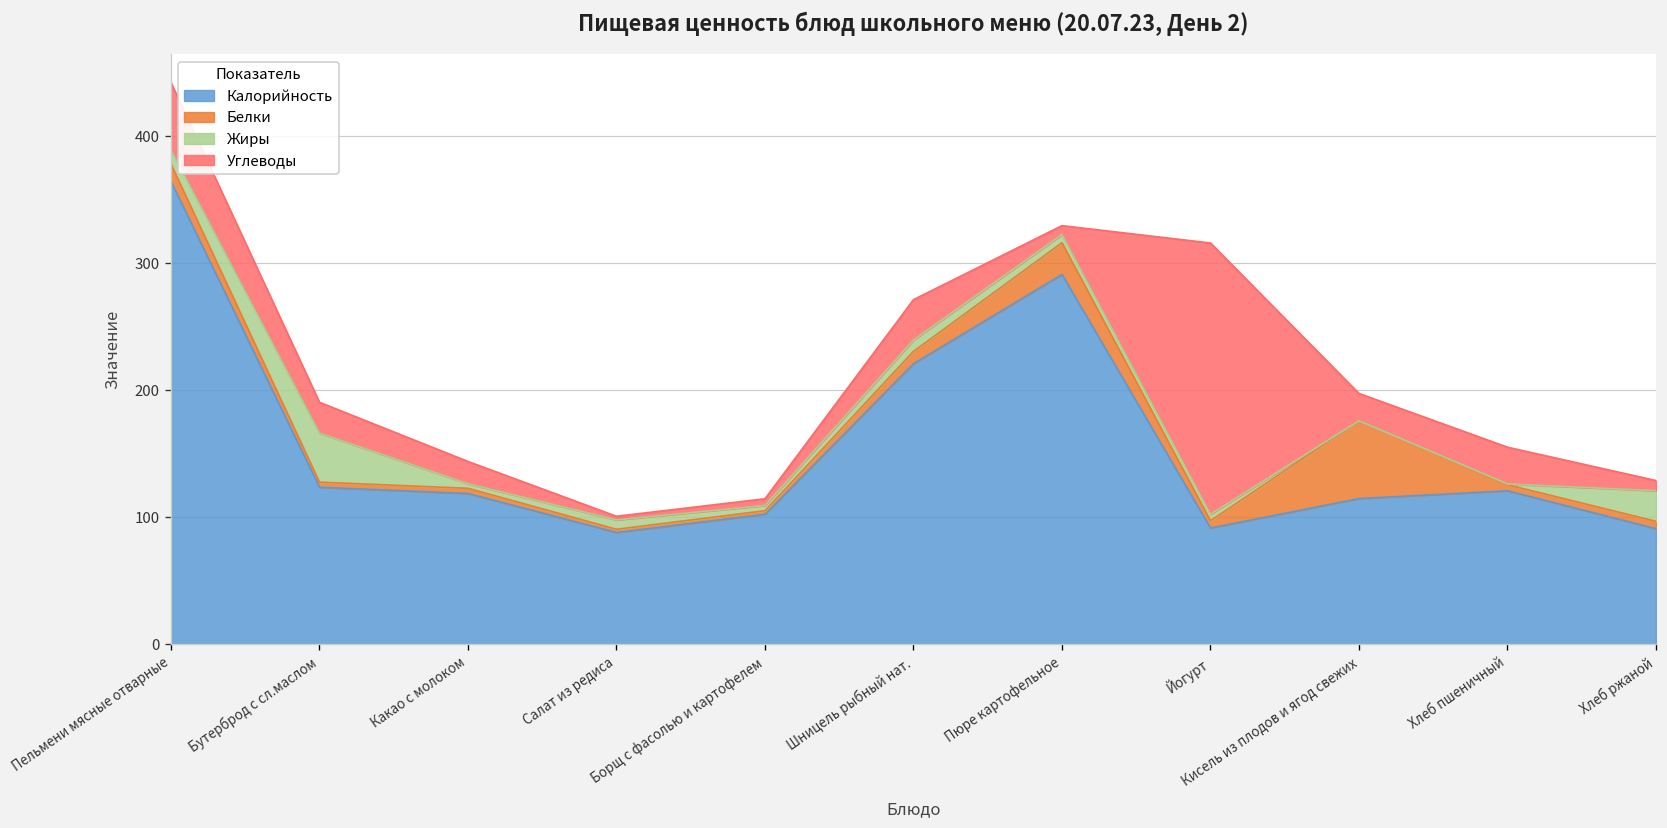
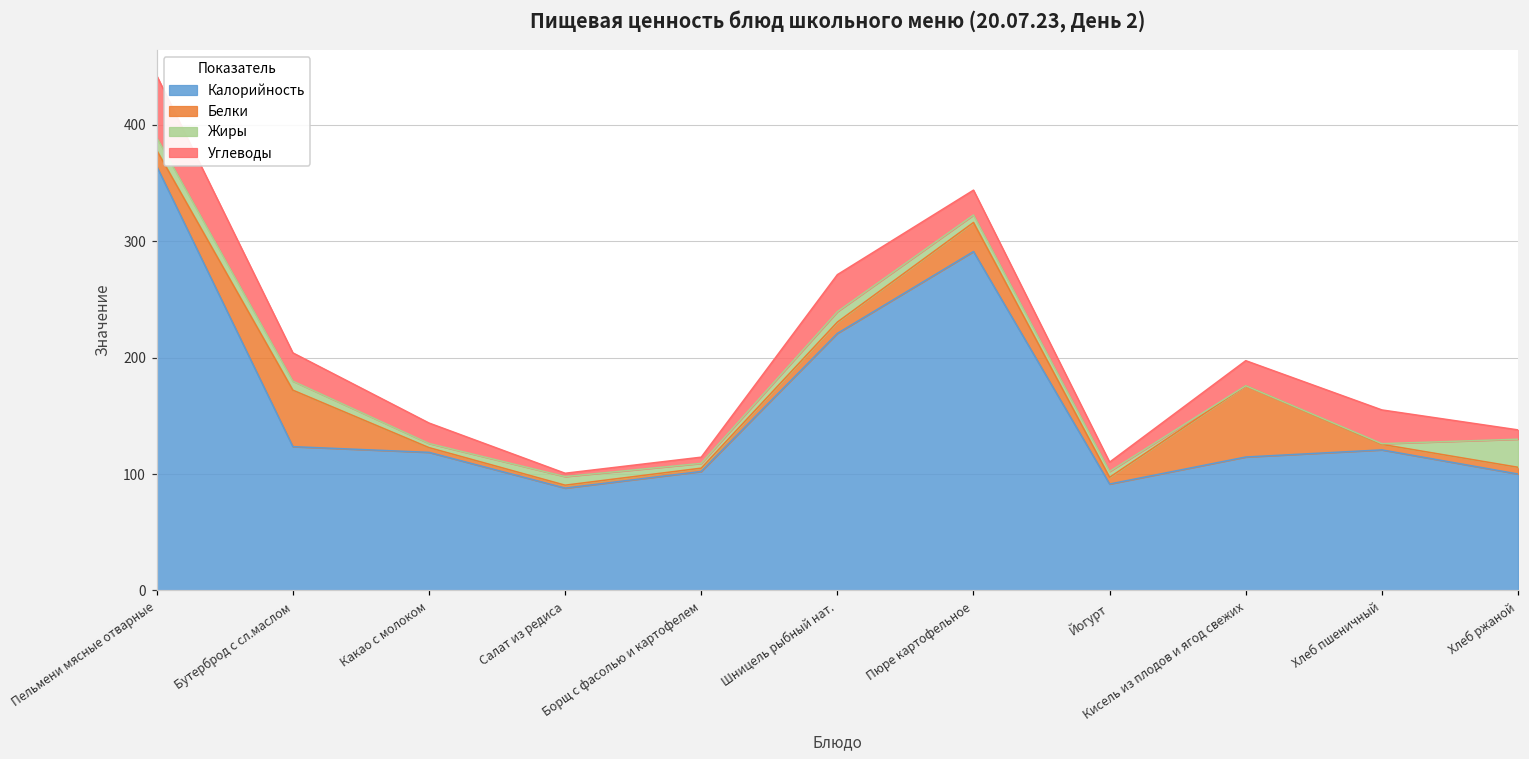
Белки, Бутерброд с сл.маслом: 4 -> 49
Жиры, Бутерброд с сл.маслом: 39 -> 8
Углеводы, Пюре картофельное: 7 -> 21
Углеводы, Йогурт: 214 -> 8
Калорийность, Хлеб ржаной: 91 -> 100
